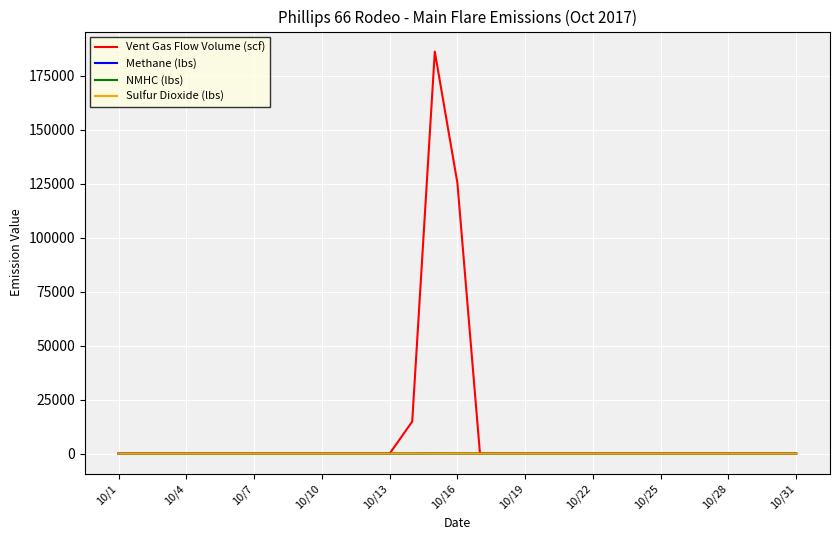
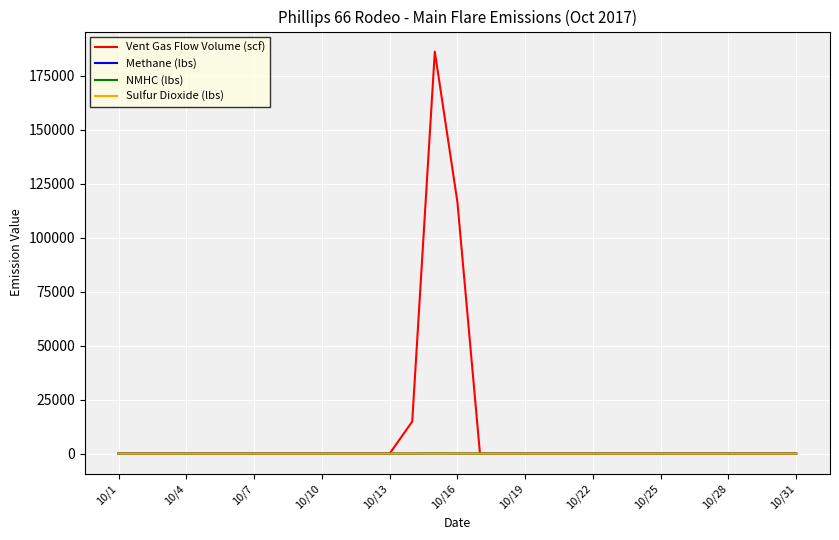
Vent Gas Flow Volume (scf), 10/16: 125000 -> 117000
